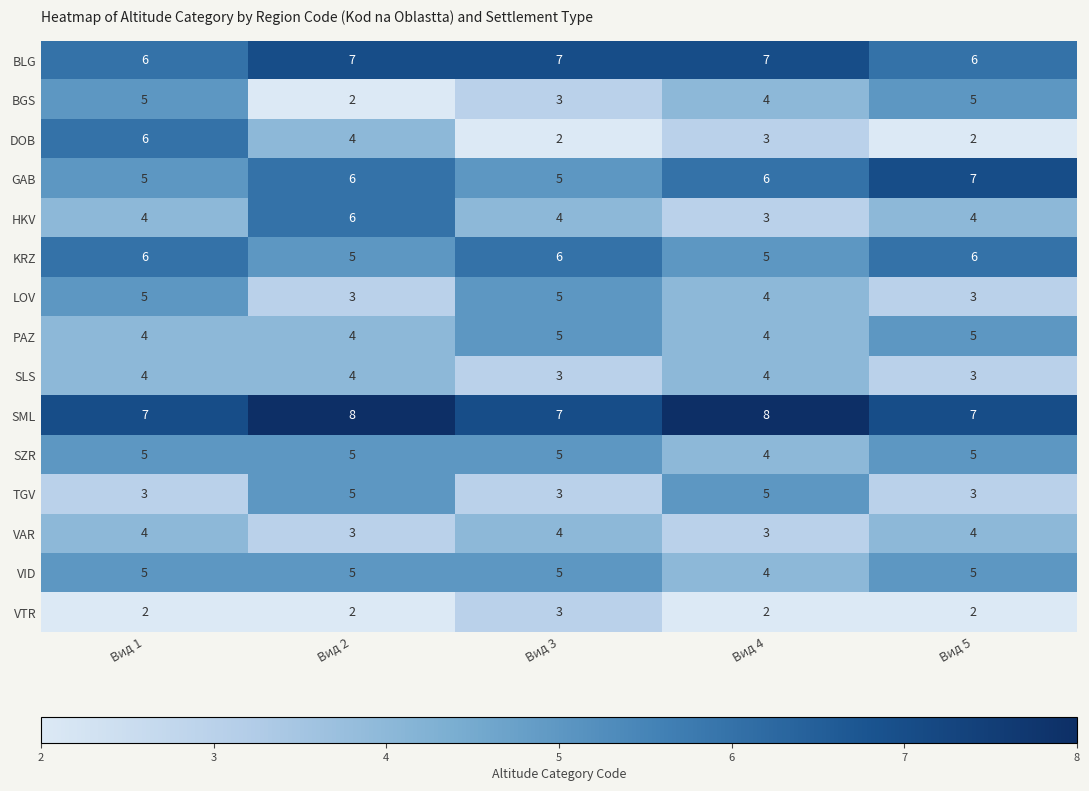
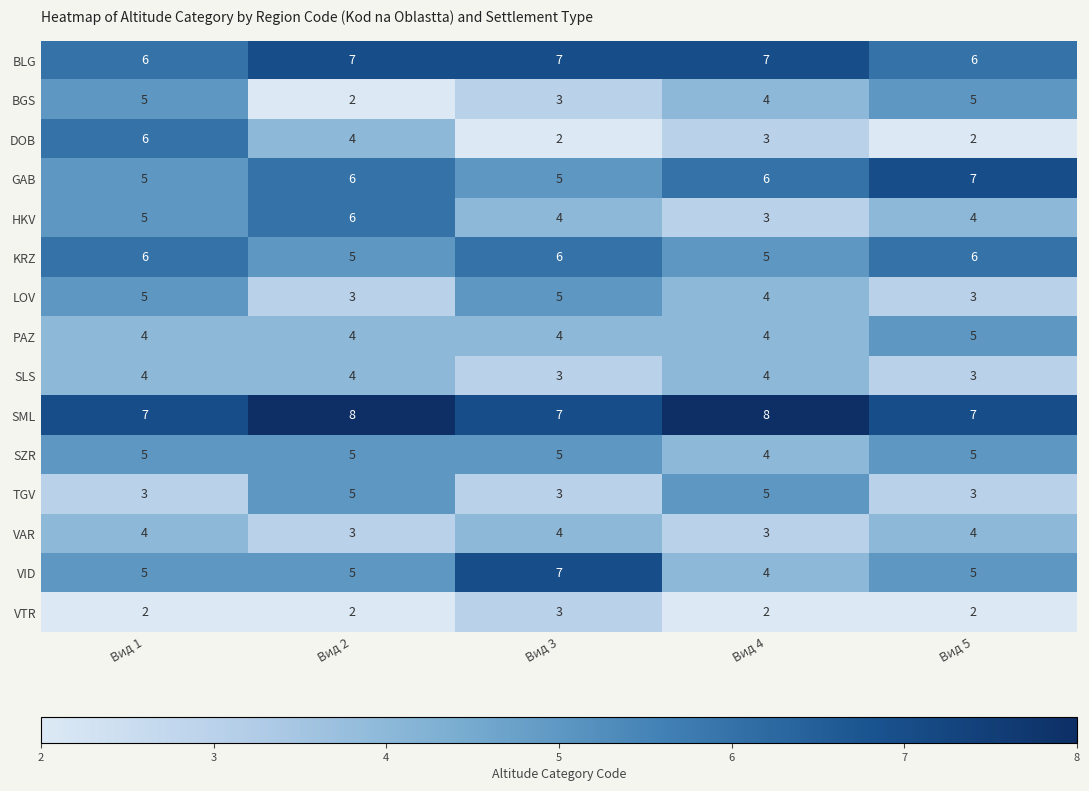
HKV, Вид 1: 4 -> 5
PAZ, Вид 3: 5 -> 4
VID, Вид 3: 5 -> 7
